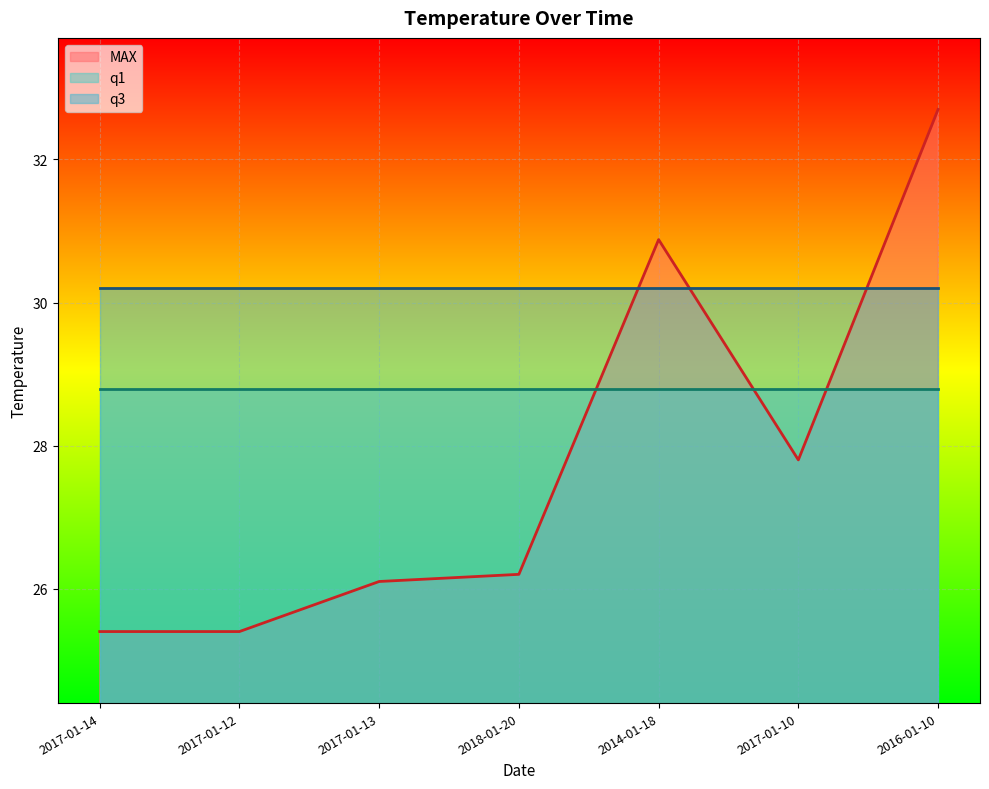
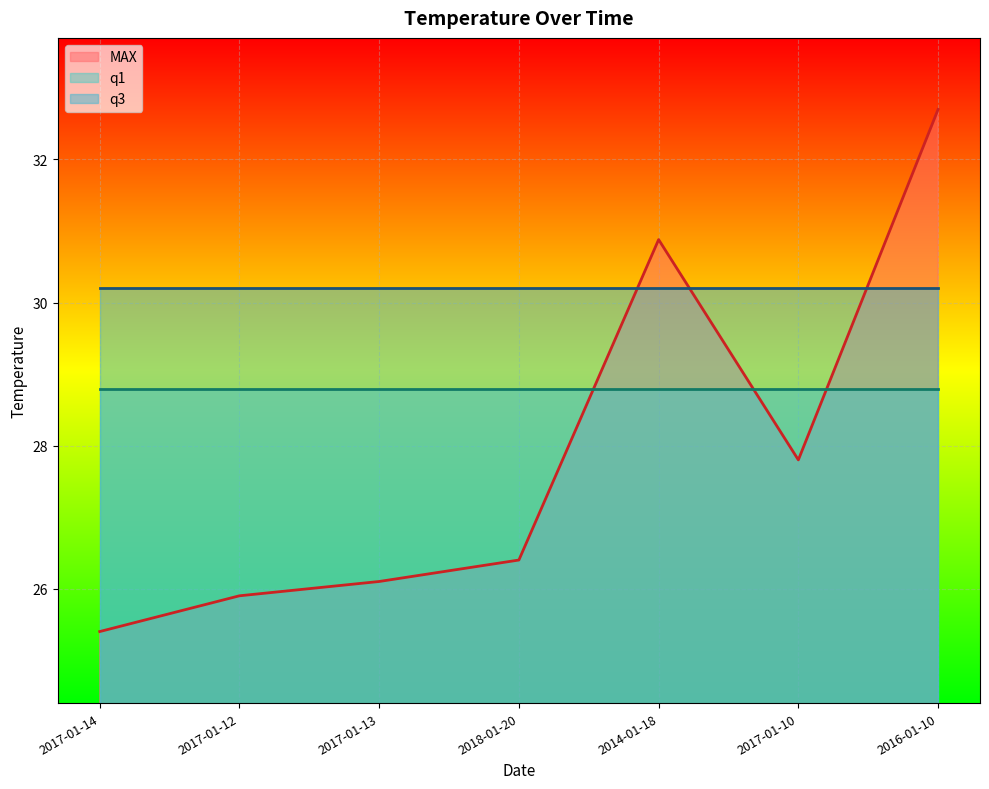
MAX, 2017-01-12: 25.4 -> 25.9
MAX, 2018-01-20: 26.2 -> 26.4
